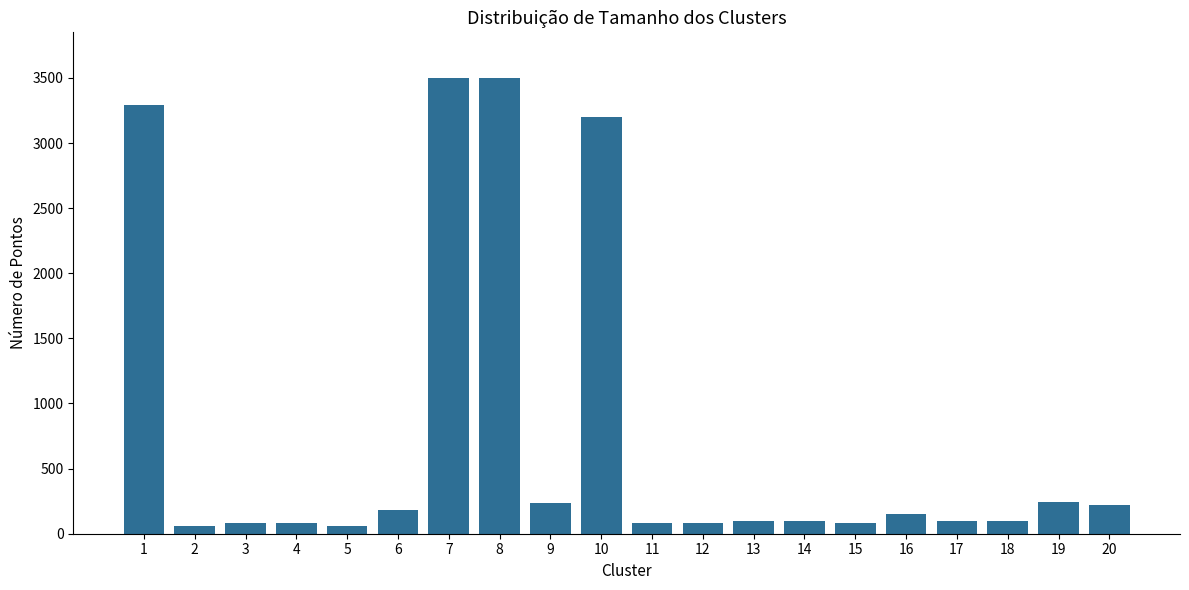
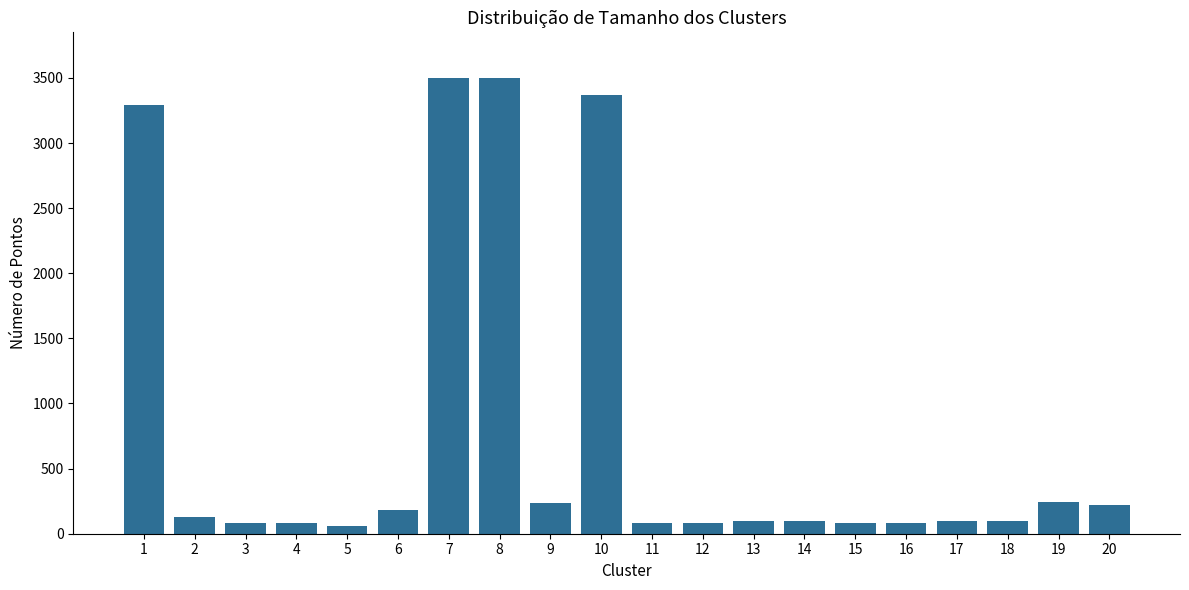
2: 60 -> 130
10: 3200 -> 3370
16: 150 -> 80
